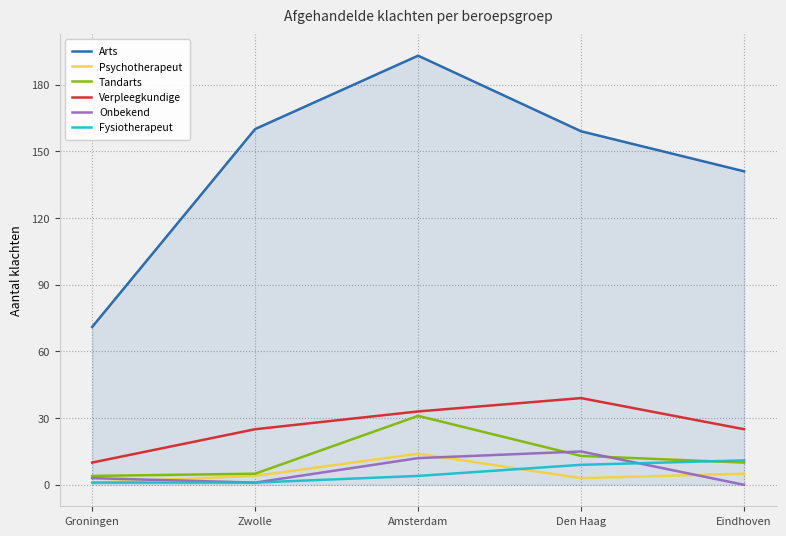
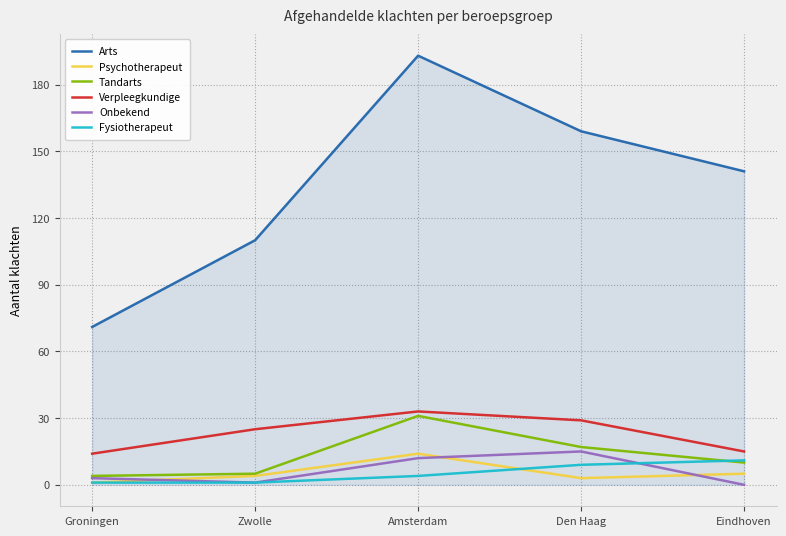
Verpleegkundige, Groningen: 10 -> 14
Arts, Zwolle: 160 -> 110
Tandarts, Den Haag: 13 -> 17
Verpleegkundige, Den Haag: 39 -> 29
Verpleegkundige, Eindhoven: 25 -> 15
